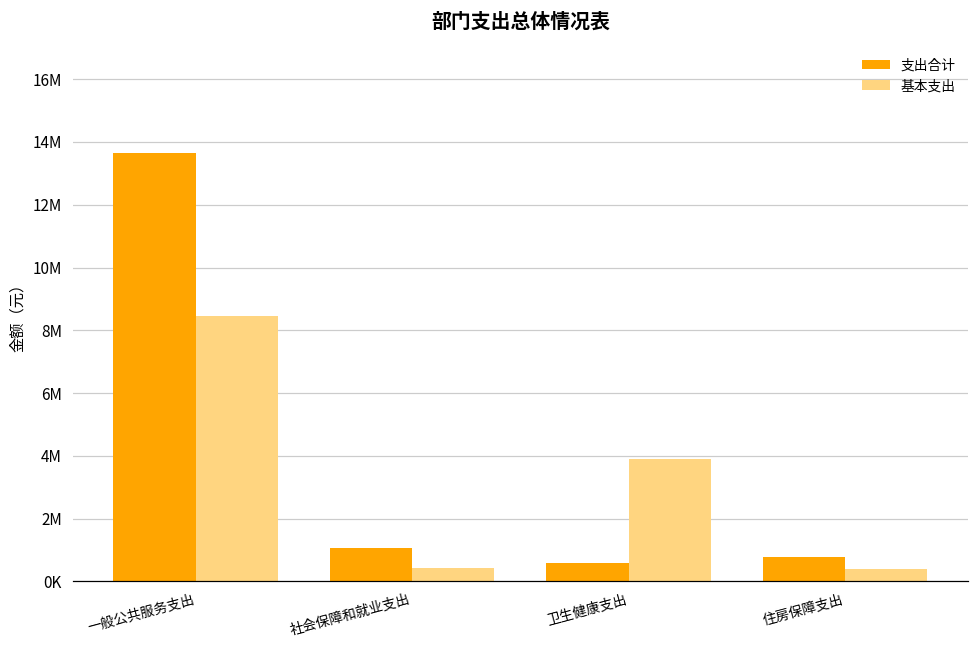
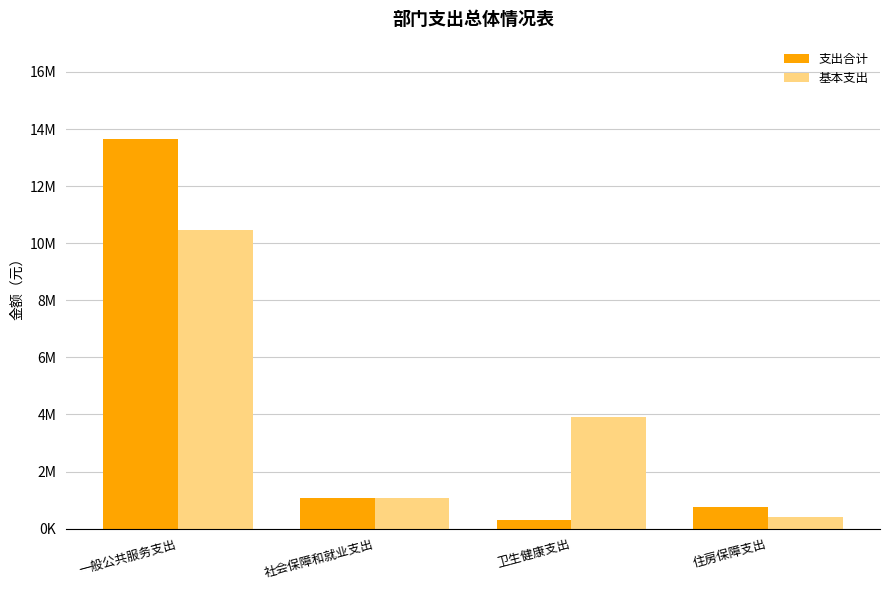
基本支出, 一般公共服务支出: 8500000 -> 10500000
基本支出, 社会保障和就业支出: 400000 -> 1100000
支出合计, 卫生健康支出: 600000 -> 300000
